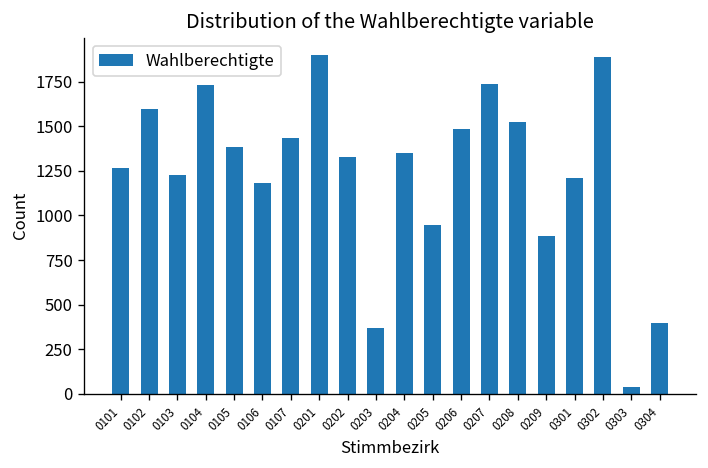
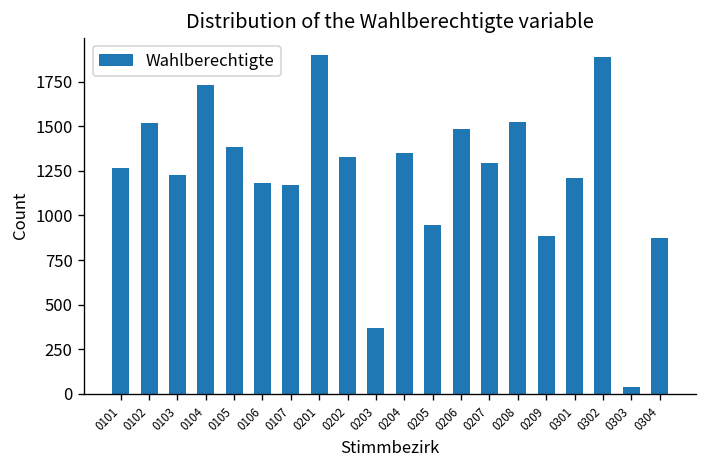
0102: 1600 -> 1520
0107: 1440 -> 1170
0207: 1740 -> 1290
0304: 400 -> 870
